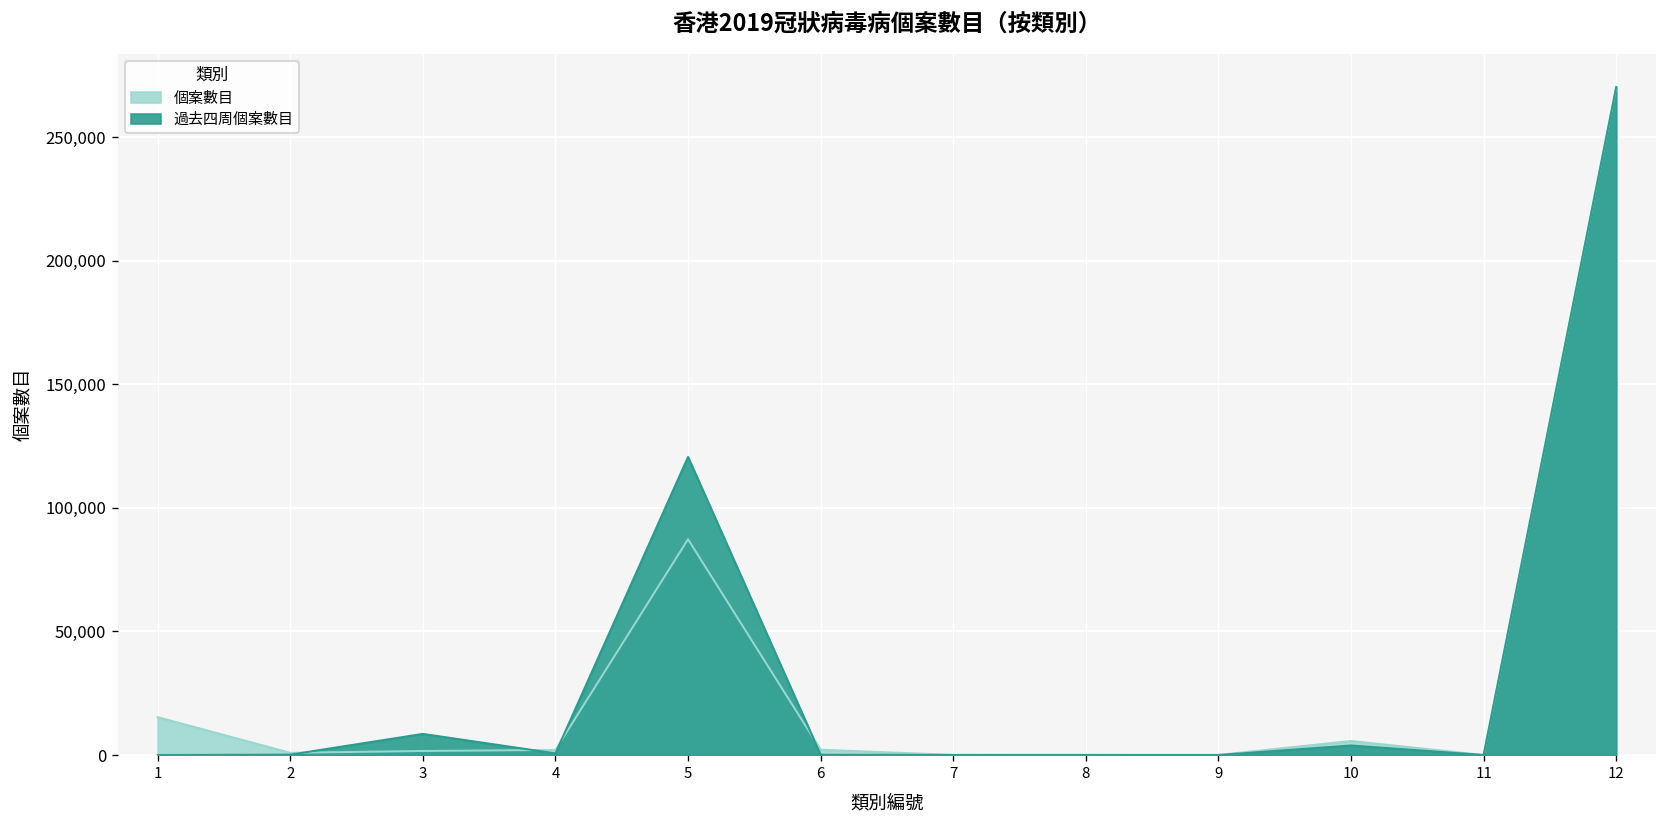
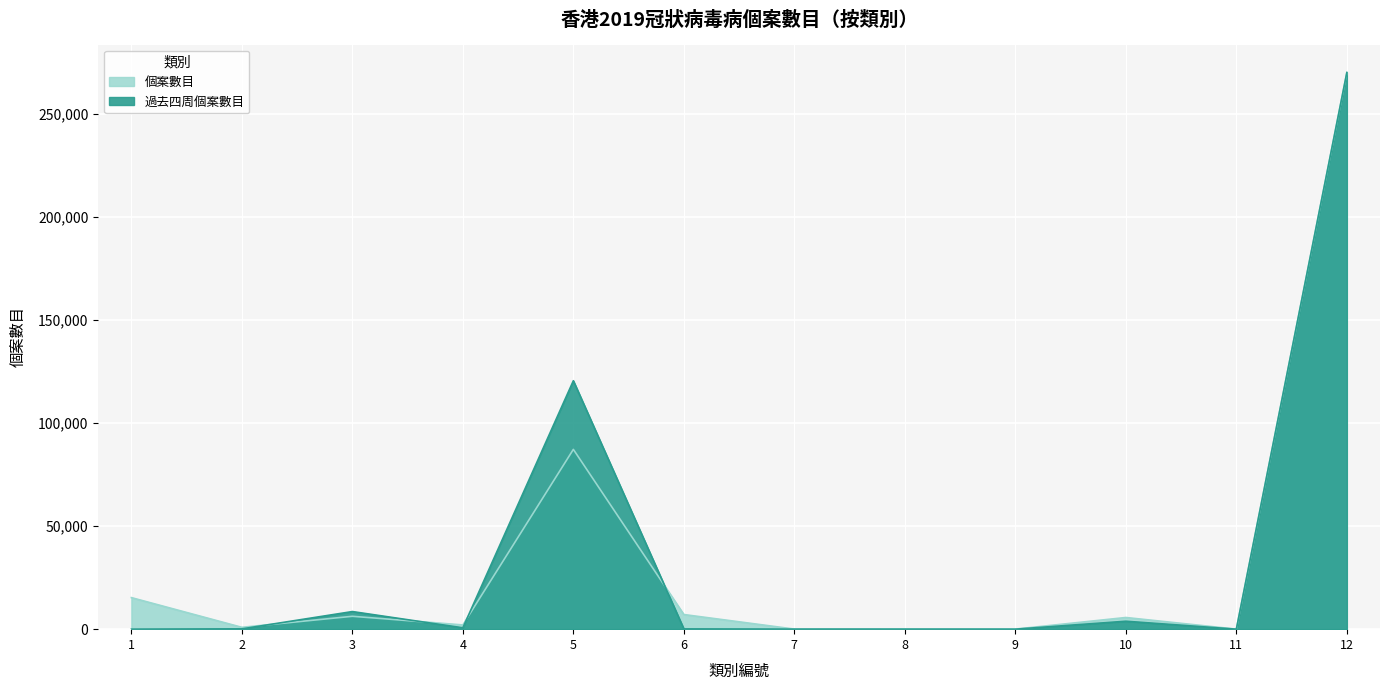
個案數目, 3: 2,000 -> 6,000
個案數目, 6: 2,000 -> 7,000
